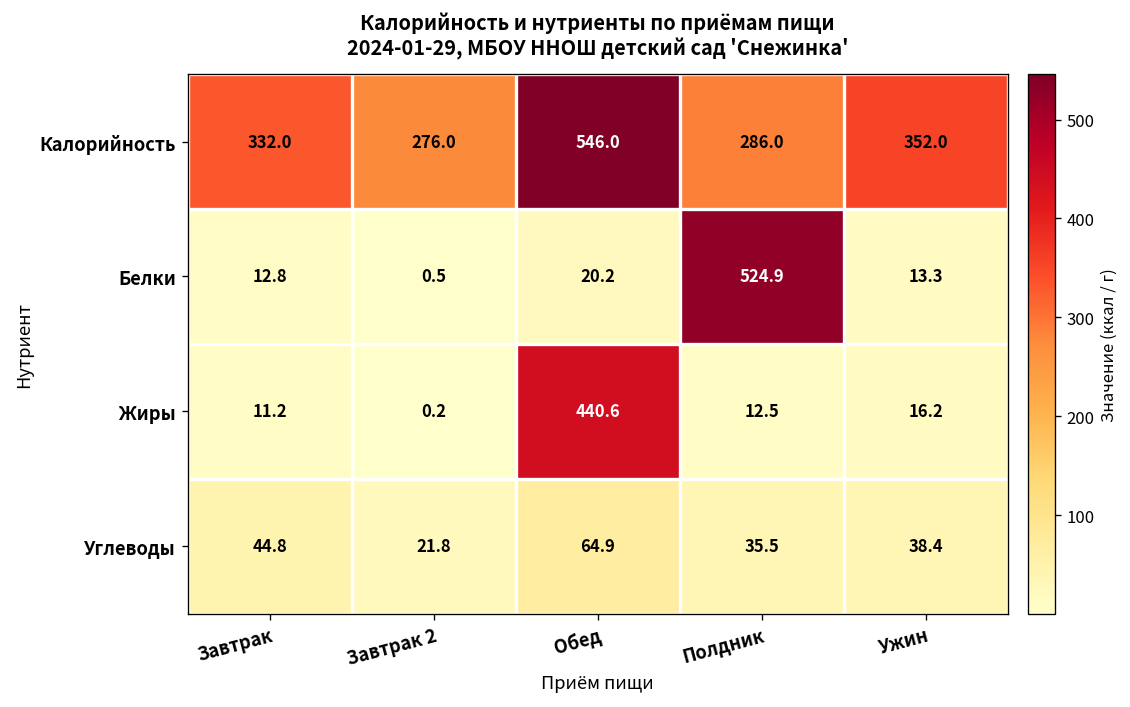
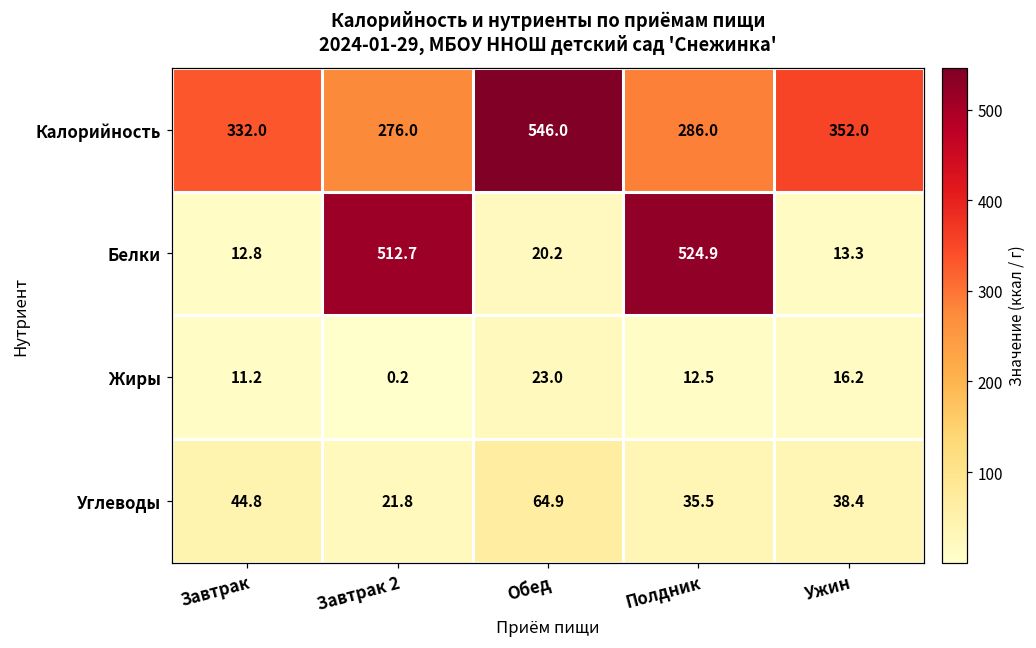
Белки, Завтрак 2: 0.5 -> 512.7
Жиры, Обед: 440.6 -> 23.0
